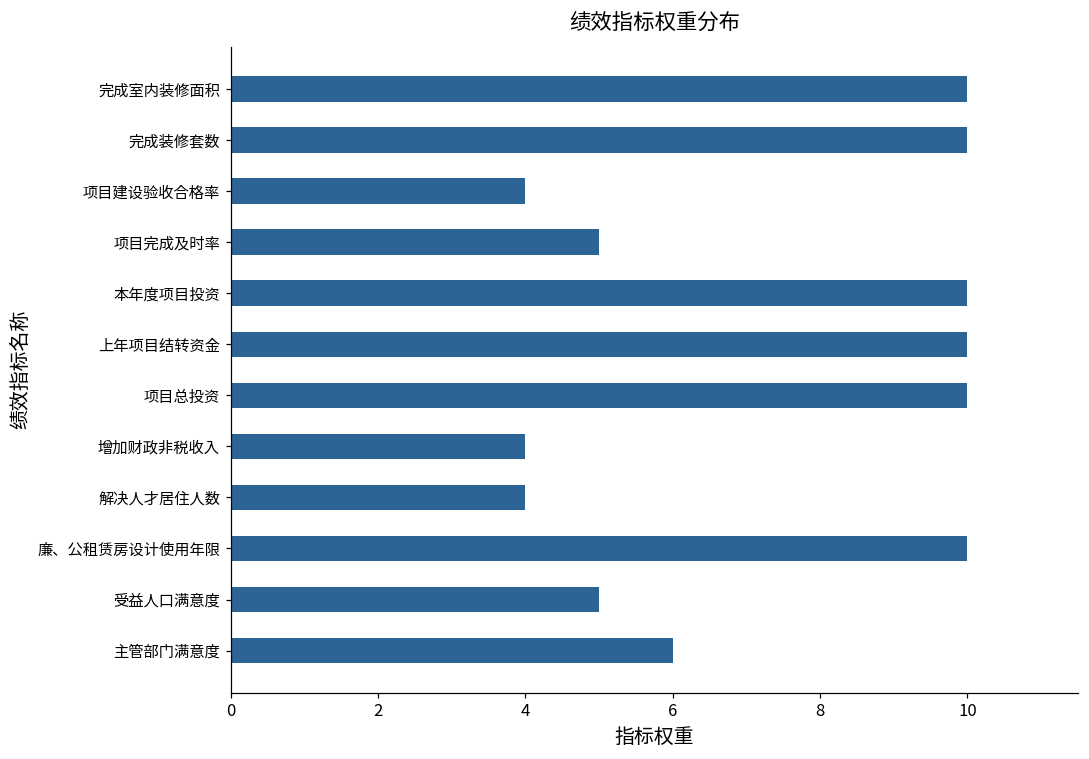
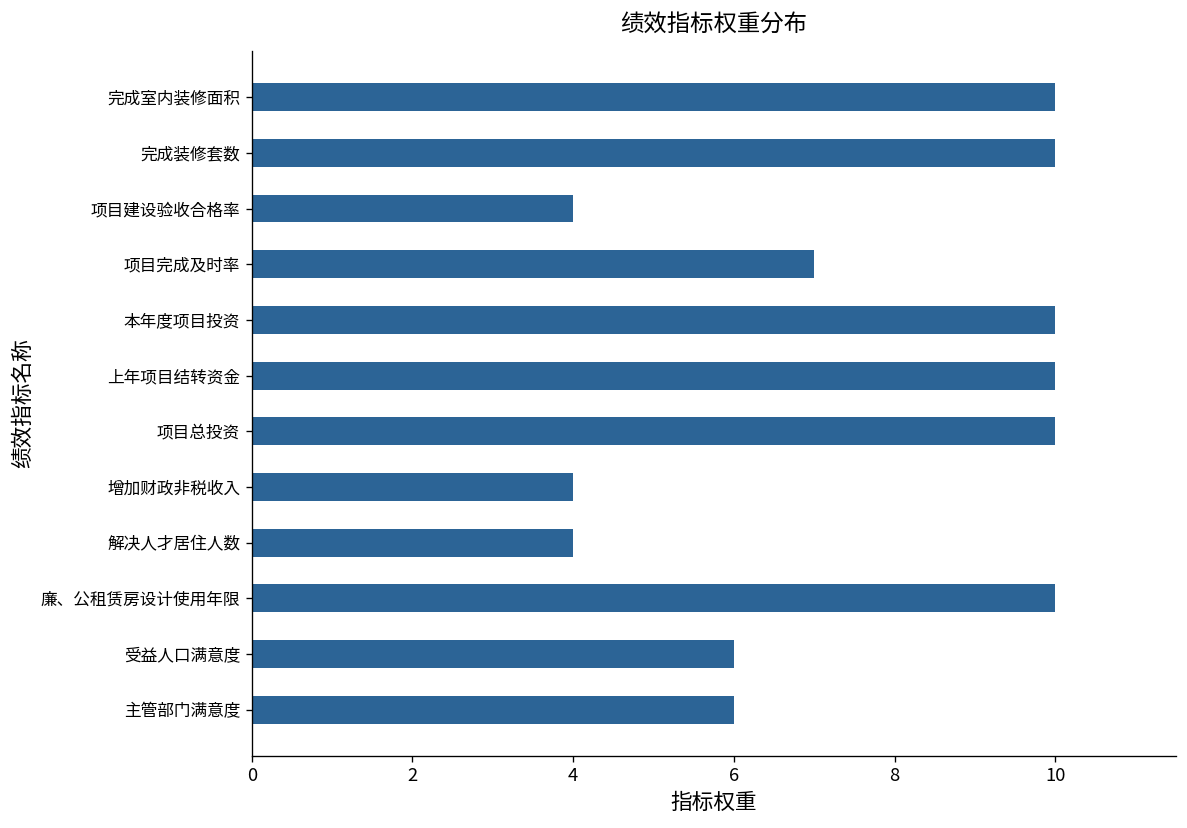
项目完成及时率: 5 -> 7
受益人口满意度: 5 -> 6
